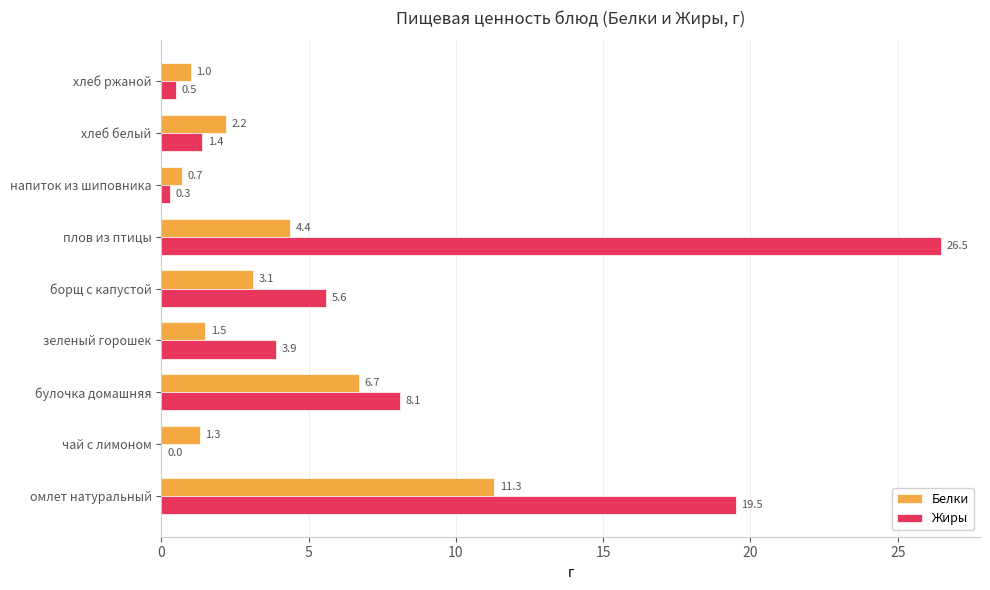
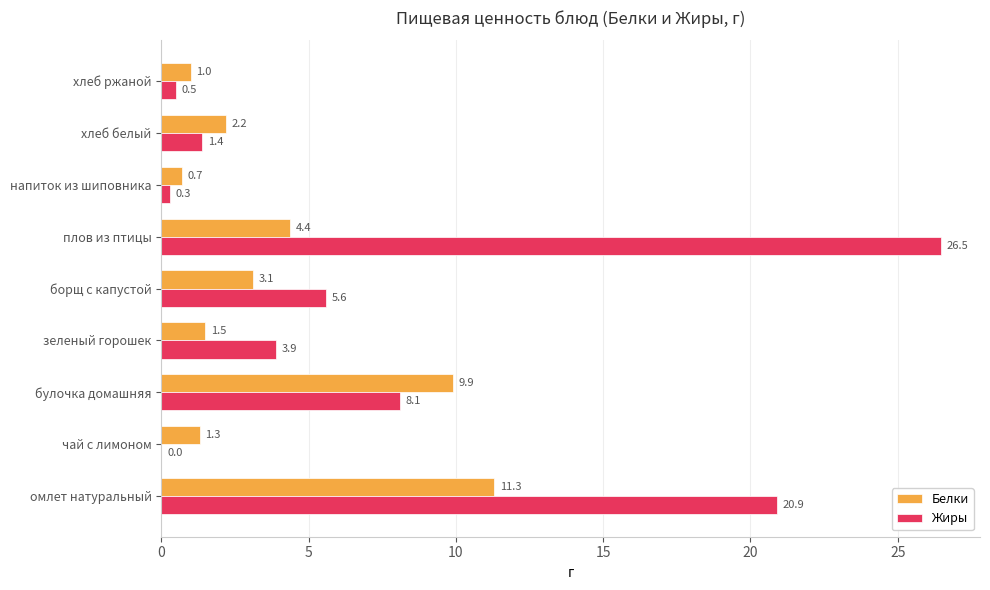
Белки, булочка домашняя: 6.7 -> 9.9
Жиры, омлет натуральный: 19.5 -> 20.9
